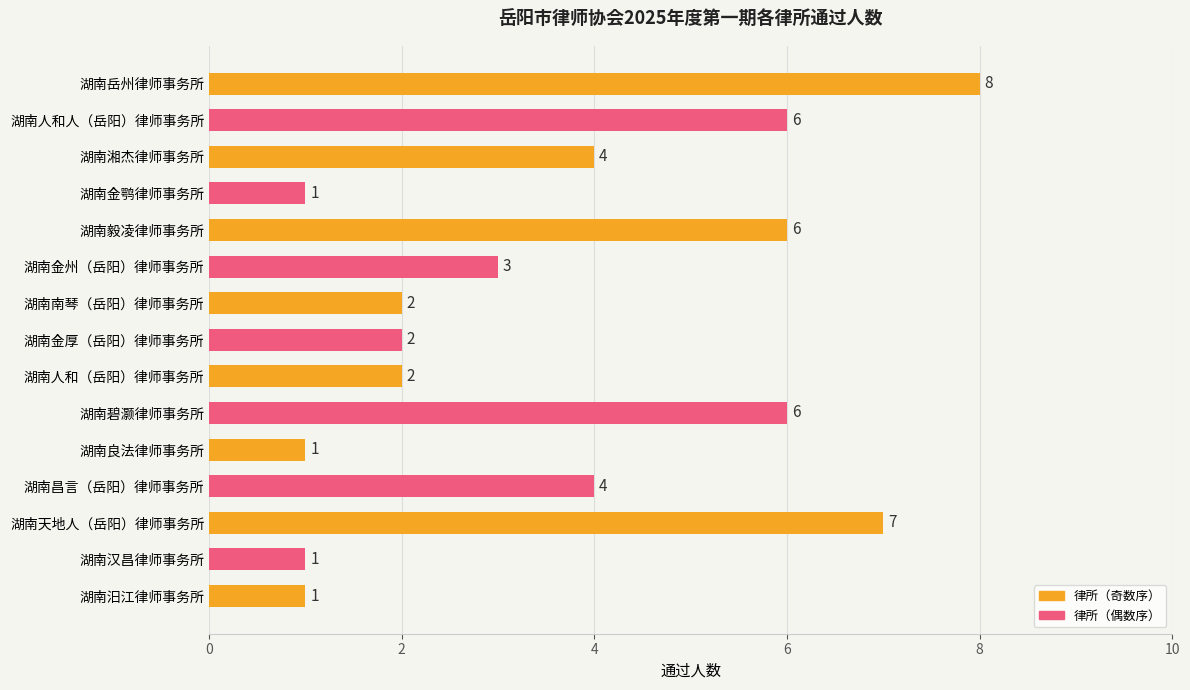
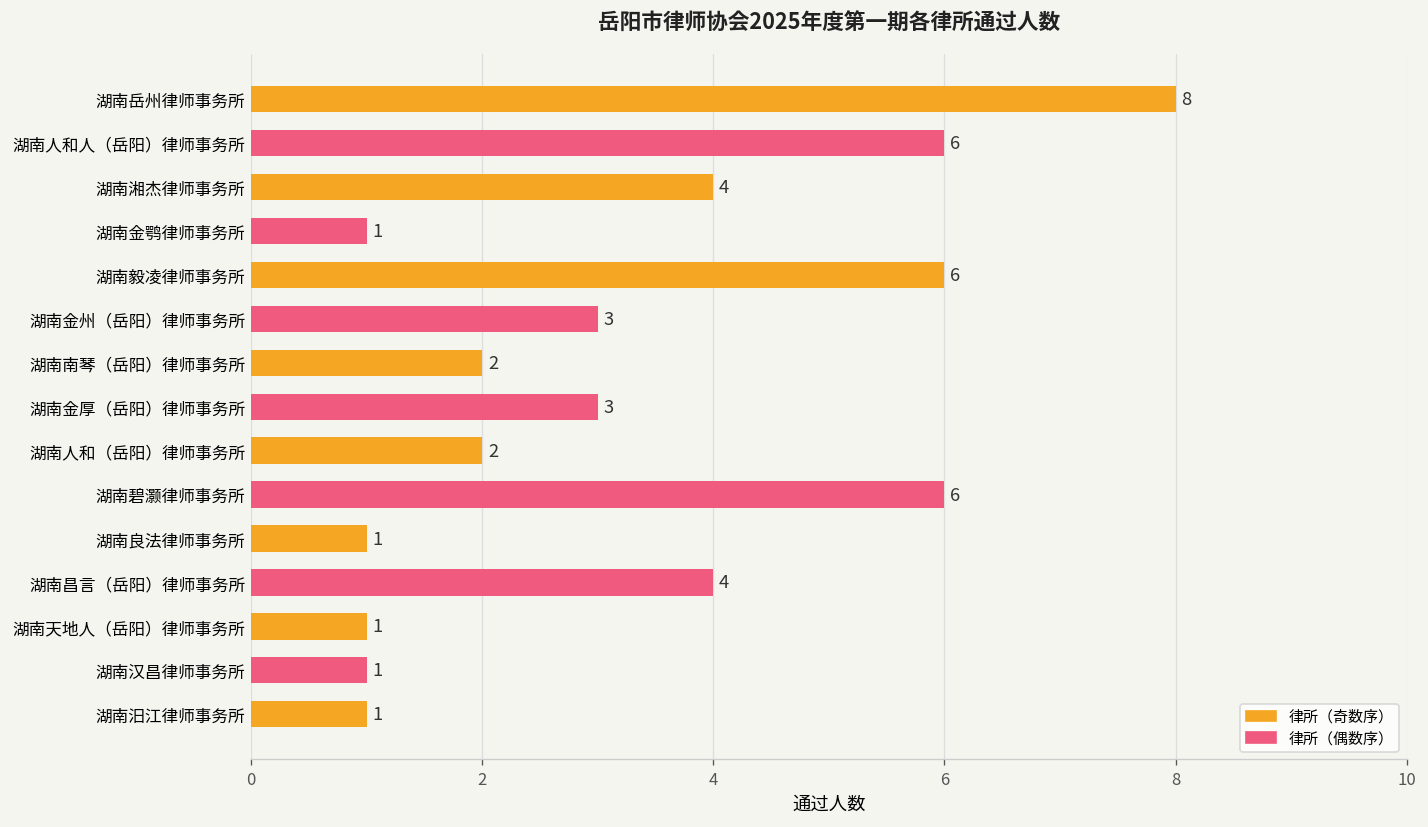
湖南金厚（岳阳）律师事务所: 2 -> 3
湖南天地人（岳阳）律师事务所: 7 -> 1
